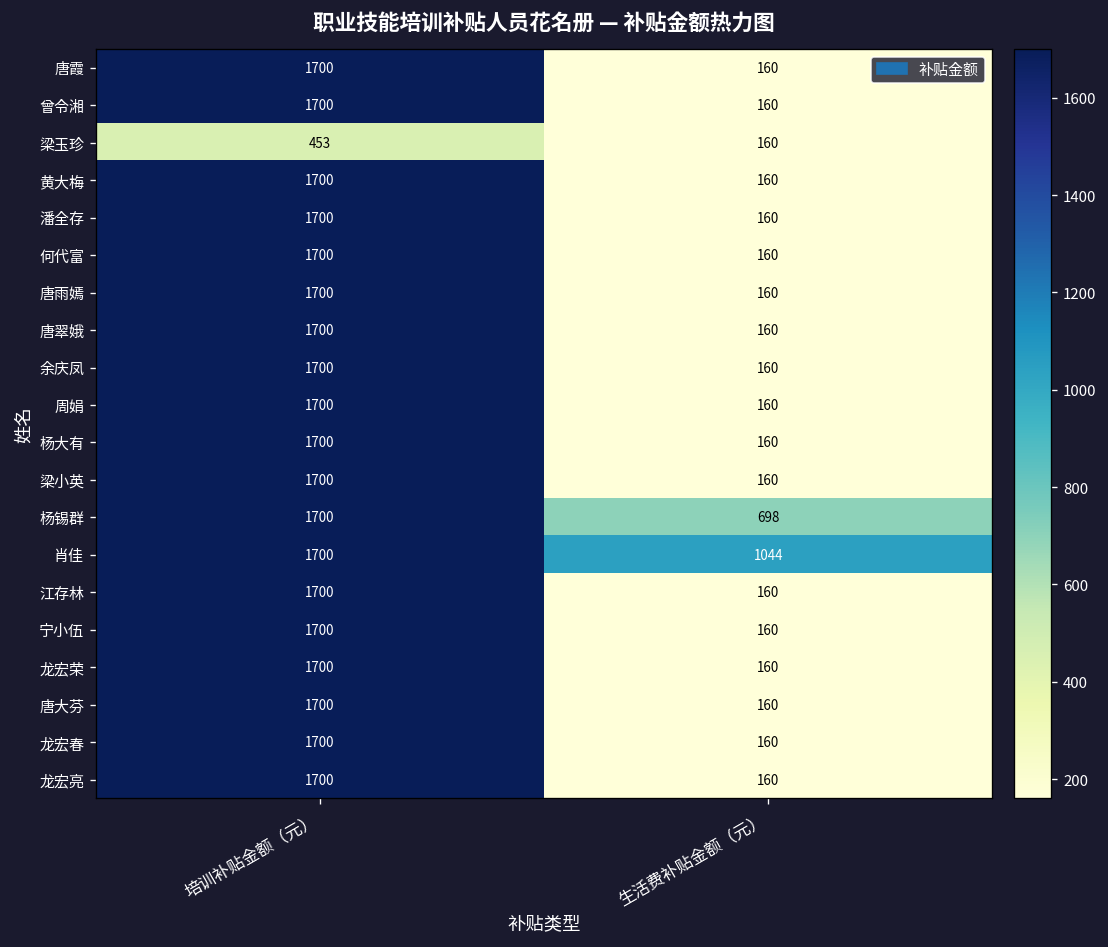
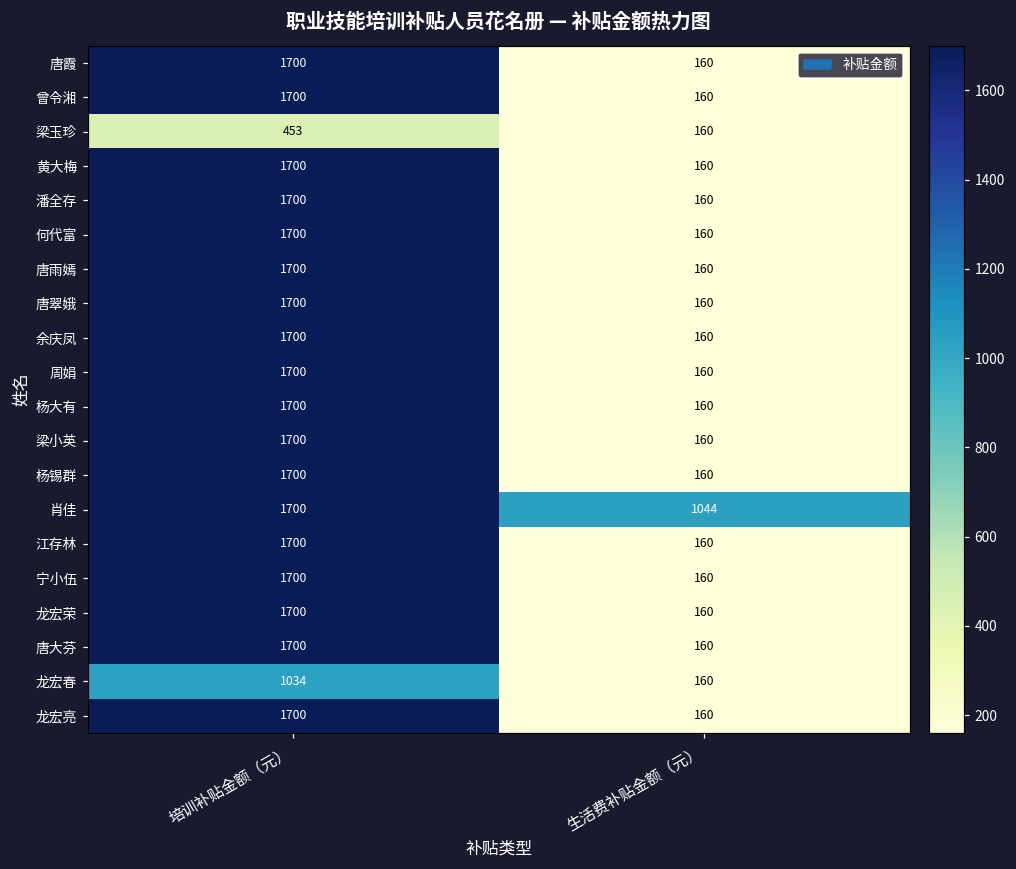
杨锡群, 生活费补贴金额（元）: 698 -> 160
龙宏春, 培训补贴金额（元）: 1700 -> 1034
